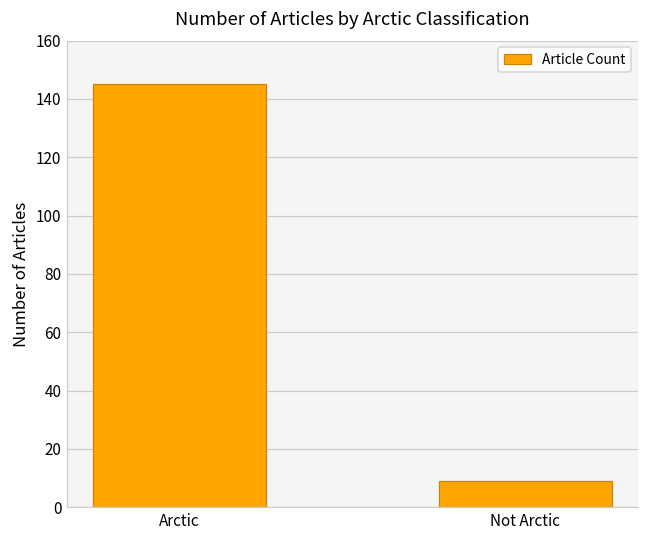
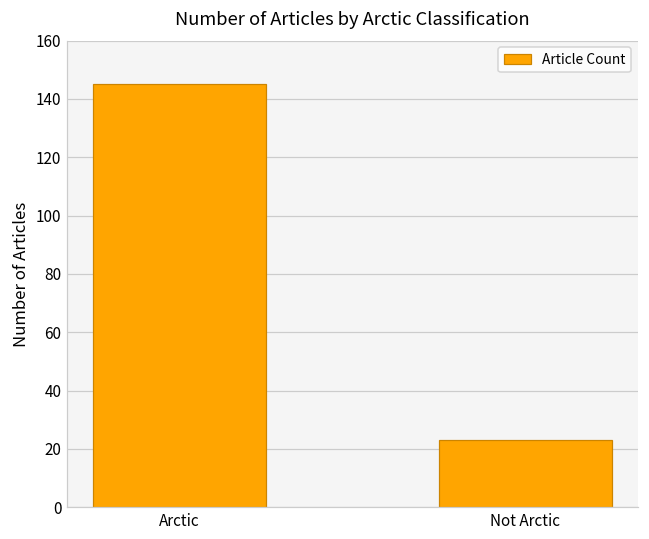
Not Arctic: 9 -> 23
